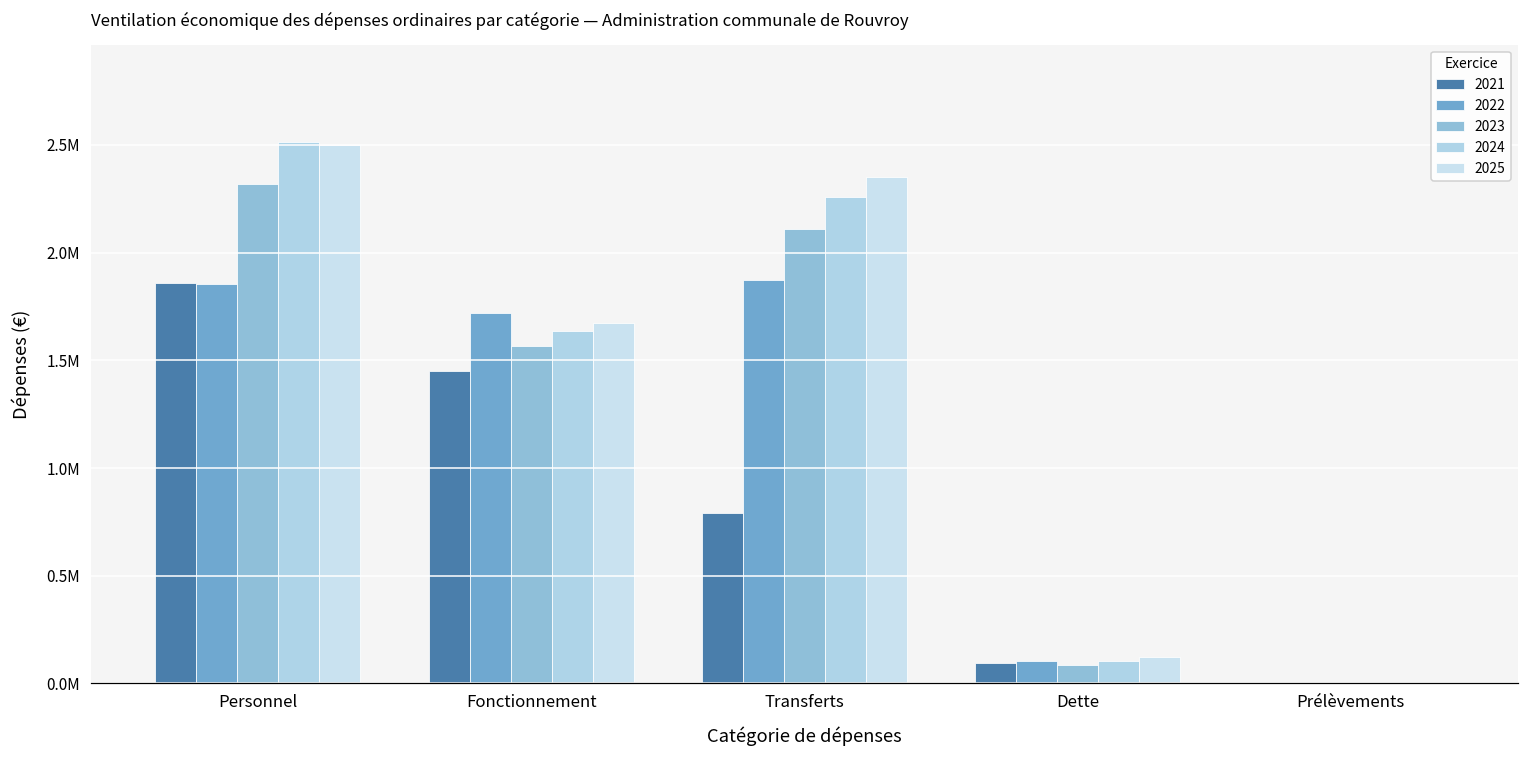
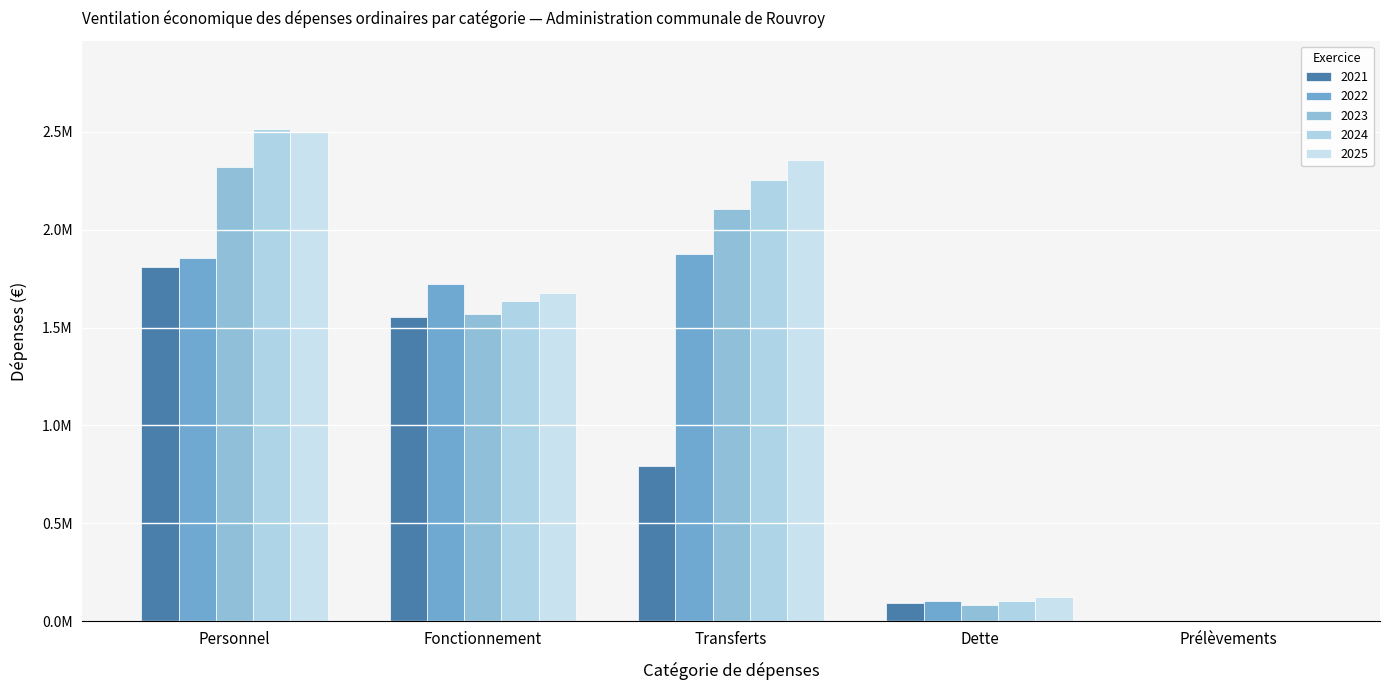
2021, Personnel: 1860000 -> 1810000
2021, Fonctionnement: 1450000 -> 1550000
